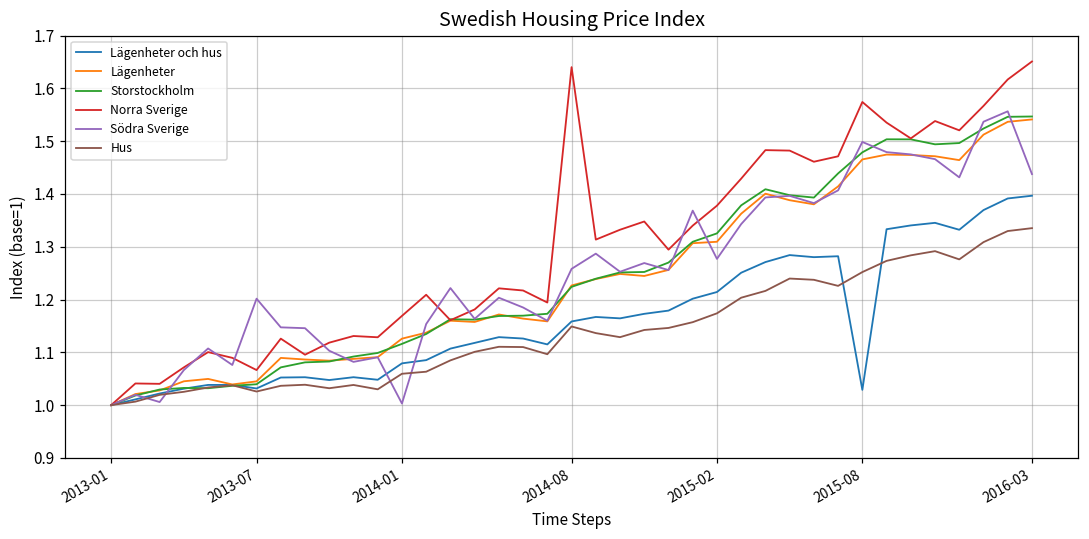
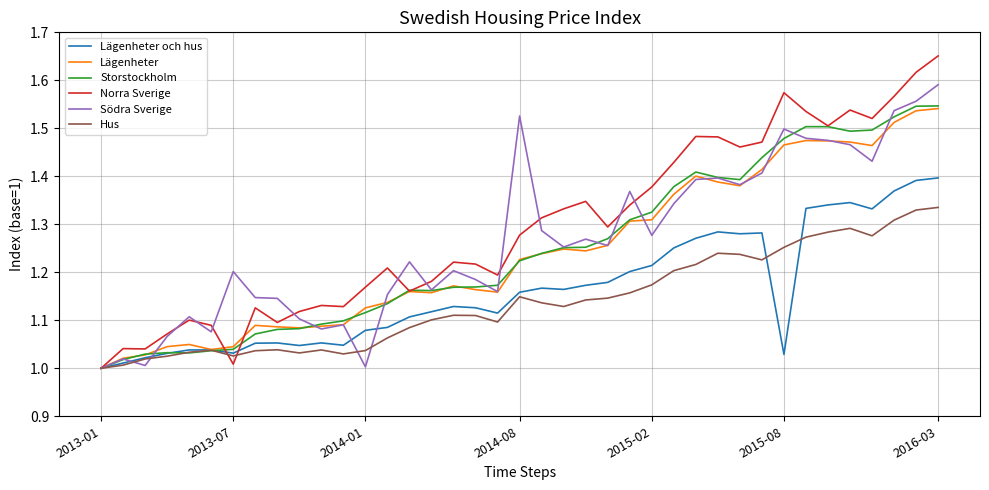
Norra Sverige, 2013-07: 1.07 -> 1.01
Hus, 2014-01: 1.06 -> 1.04
Norra Sverige, 2014-08: 1.64 -> 1.28
Södra Sverige, 2014-08: 1.26 -> 1.53
Södra Sverige, 2016-03: 1.44 -> 1.59
